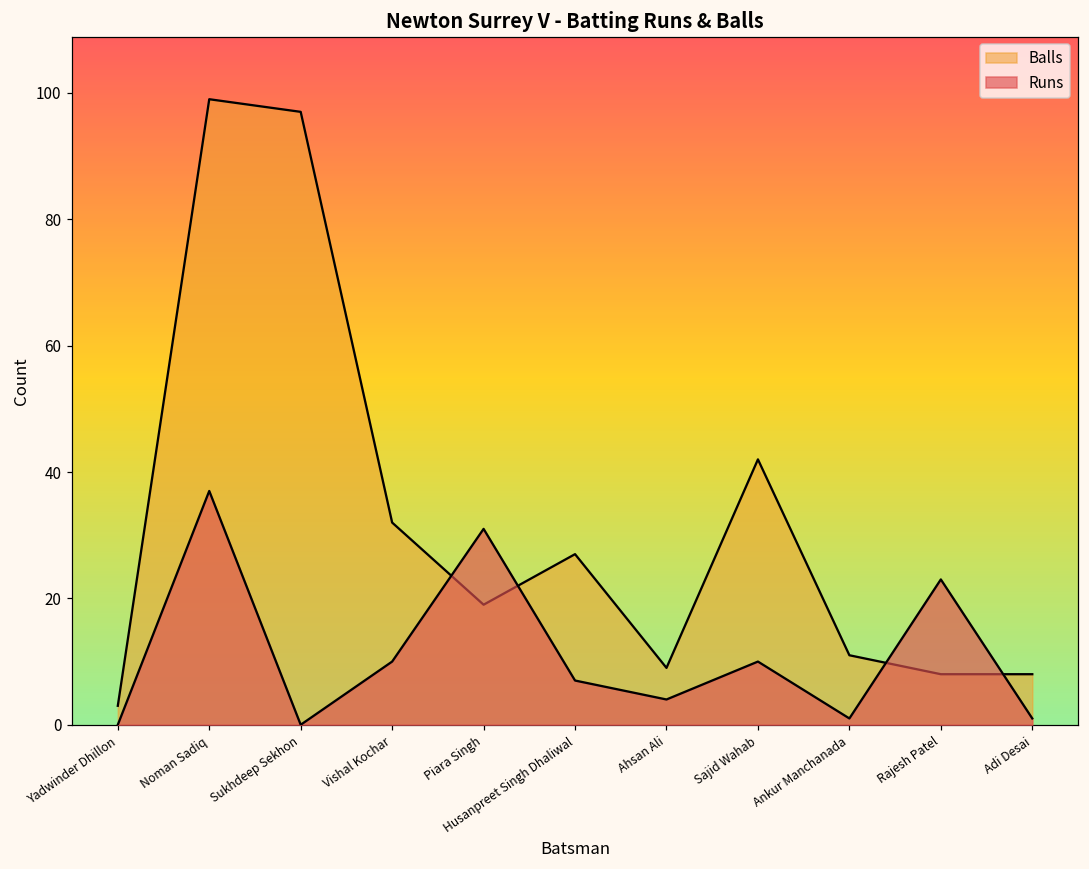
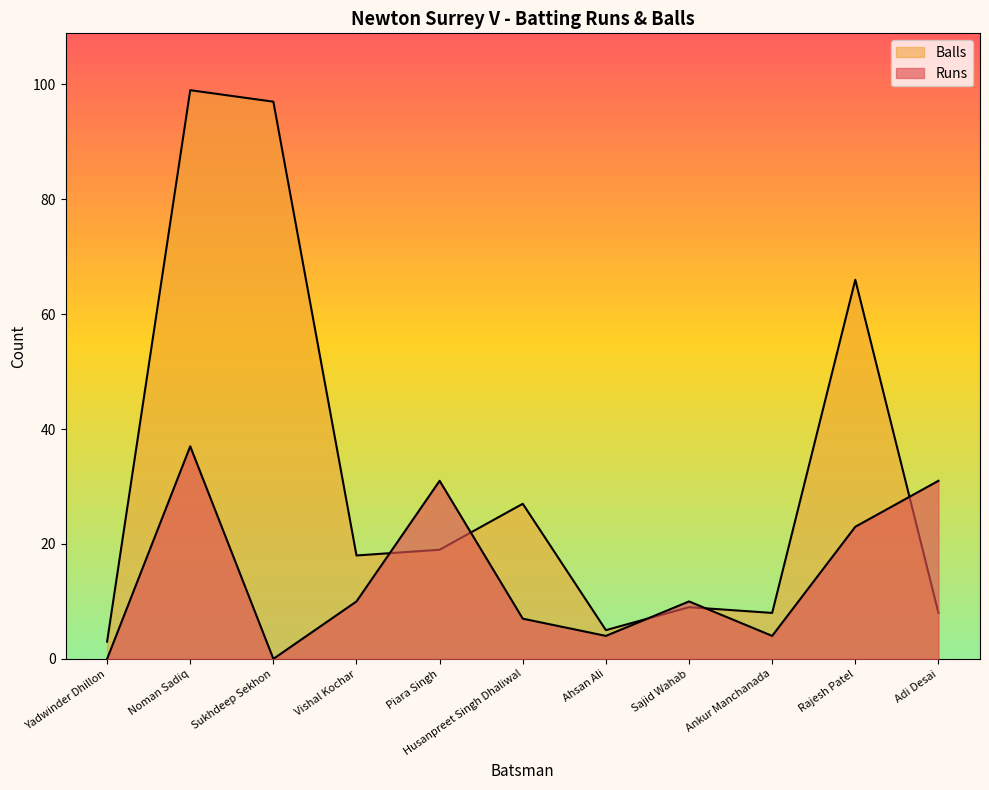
Balls, Vishal Kochar: 32 -> 18
Balls, Ahsan Ali: 9 -> 5
Balls, Sajid Wahab: 42 -> 9
Balls, Ankur Manchanada: 11 -> 8
Runs, Ankur Manchanada: 1 -> 4
Balls, Rajesh Patel: 8 -> 66
Runs, Adi Desai: 1 -> 31
